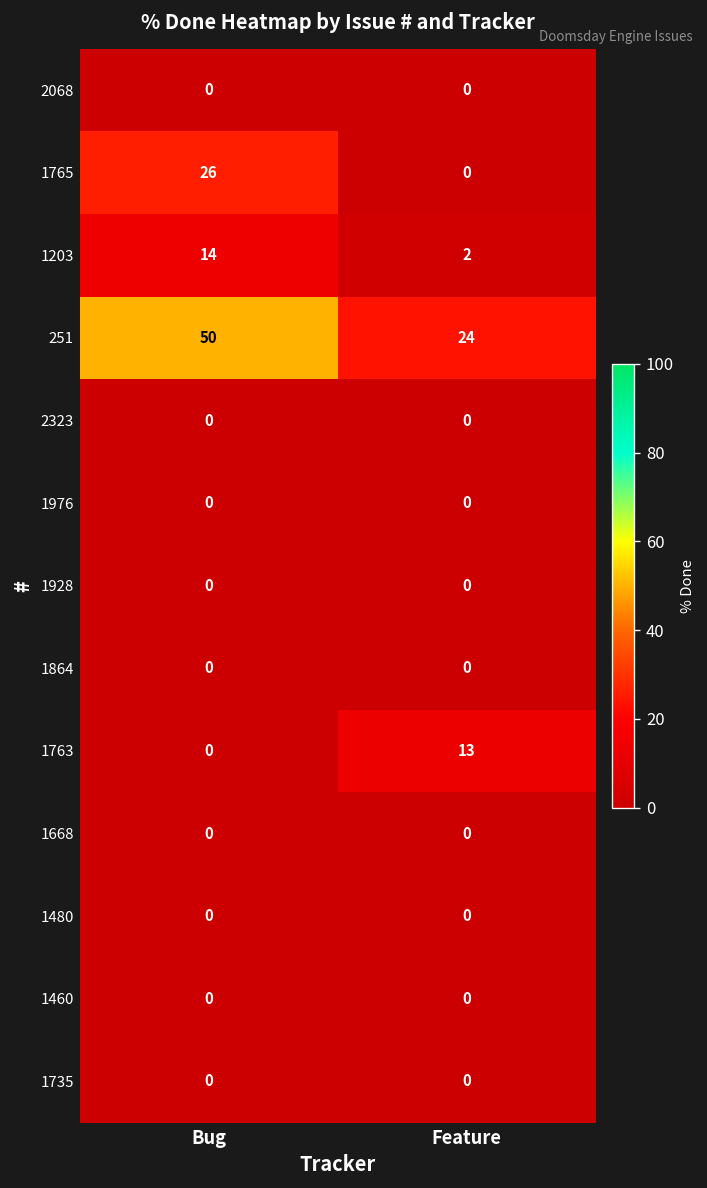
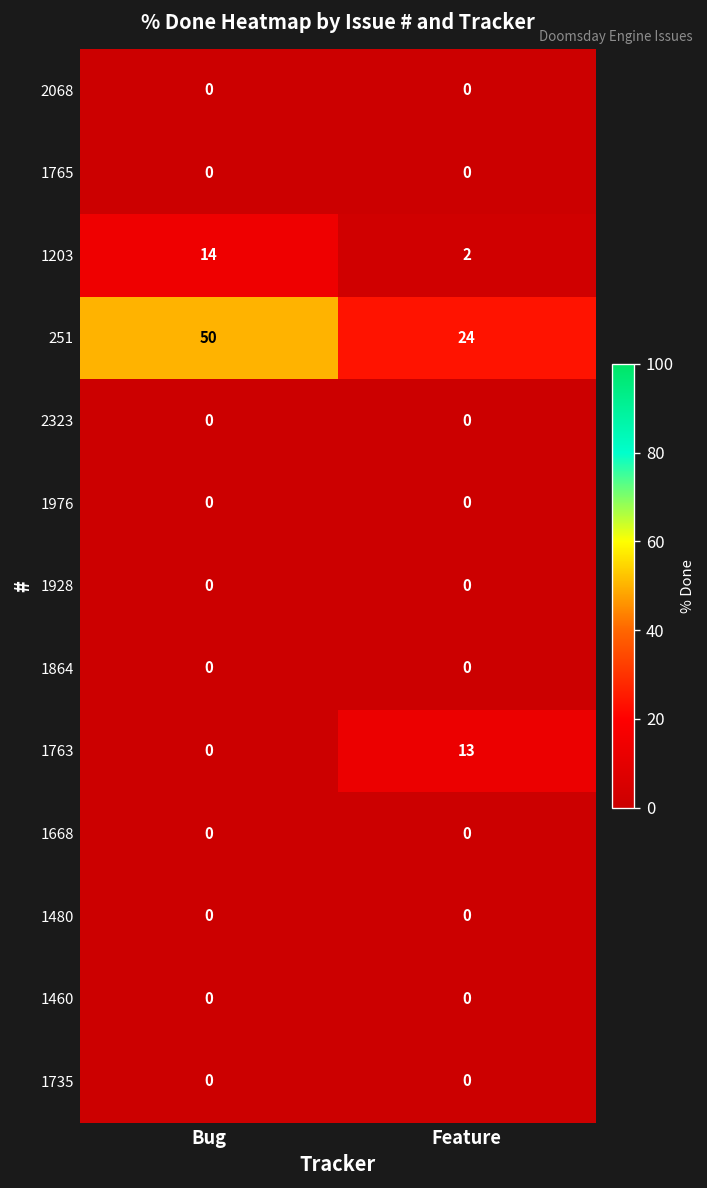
1765, Bug: 26 -> 0
